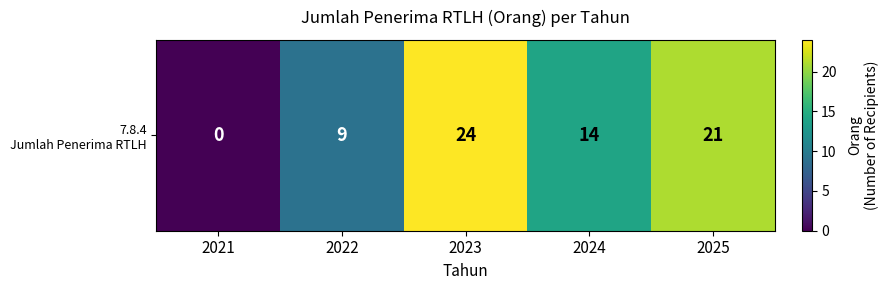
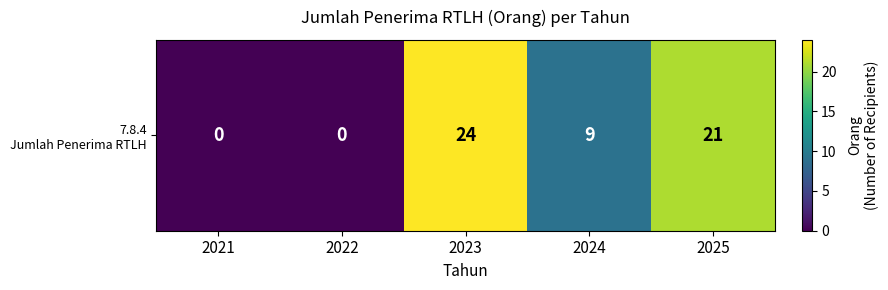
7.8.4 Jumlah Penerima RTLH, 2022: 9 -> 0
7.8.4 Jumlah Penerima RTLH, 2024: 14 -> 9
